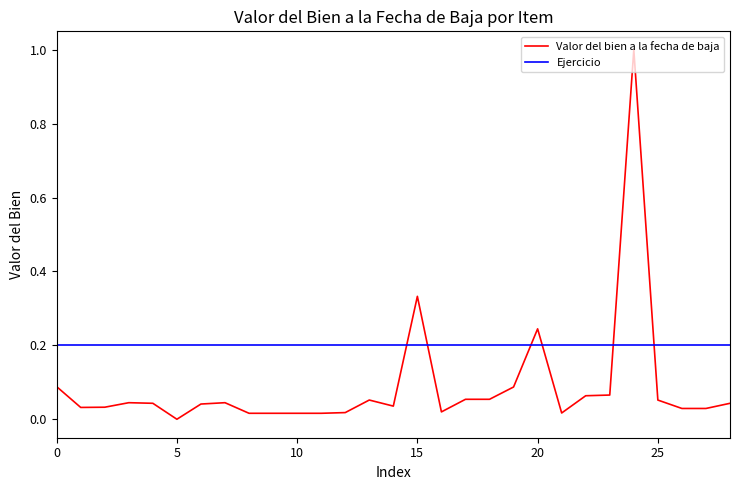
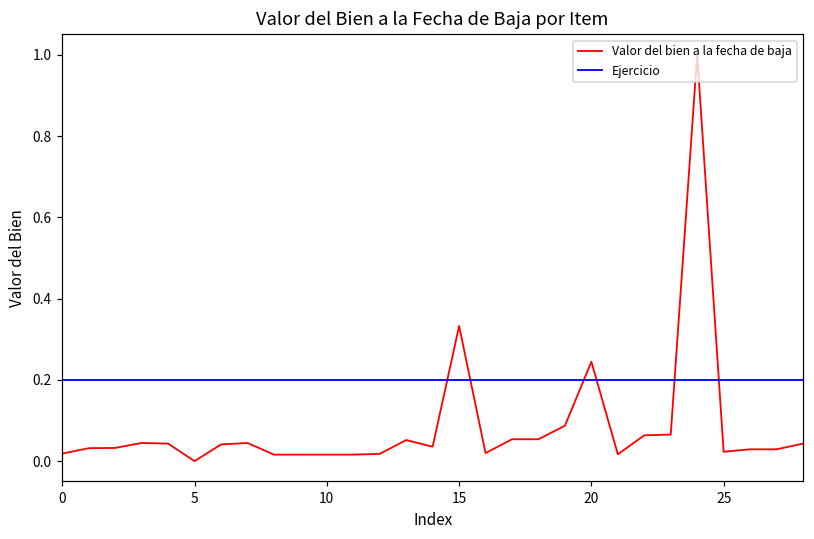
Valor del bien a la fecha de baja, 0: 0.09 -> 0.02
Valor del bien a la fecha de baja, 25: 0.05 -> 0.02
